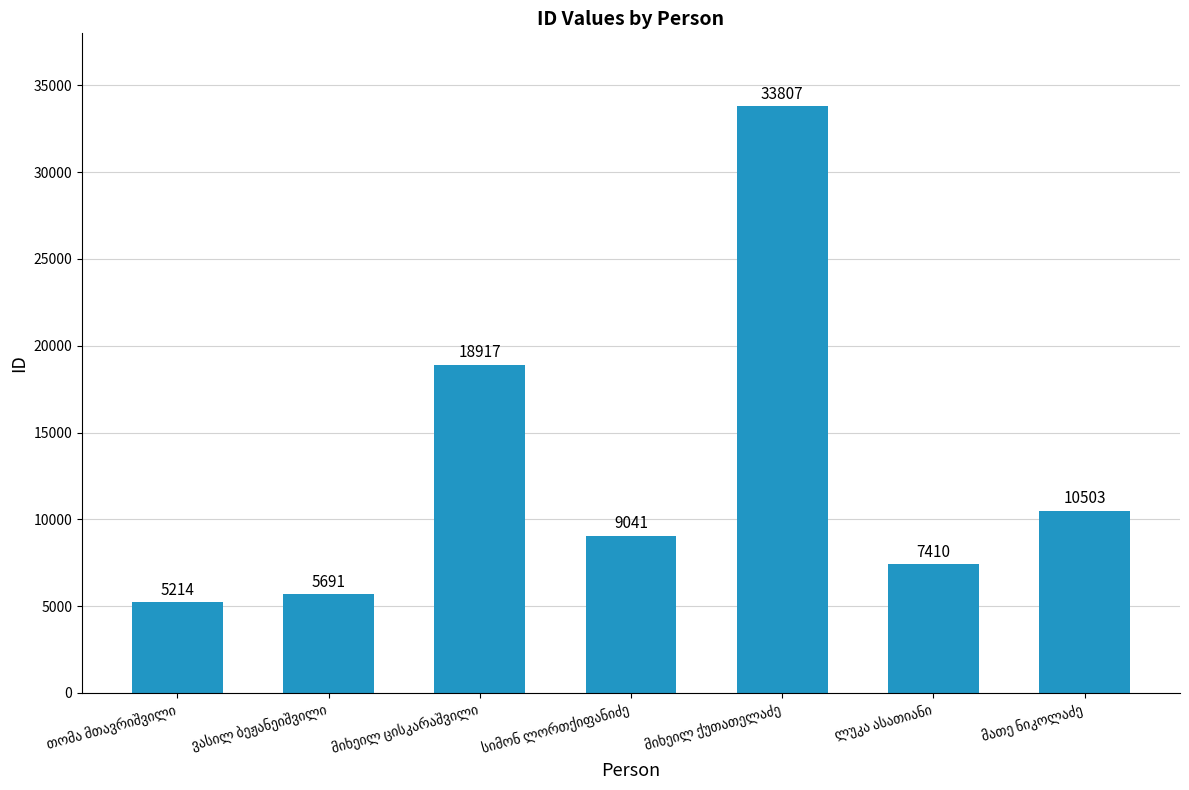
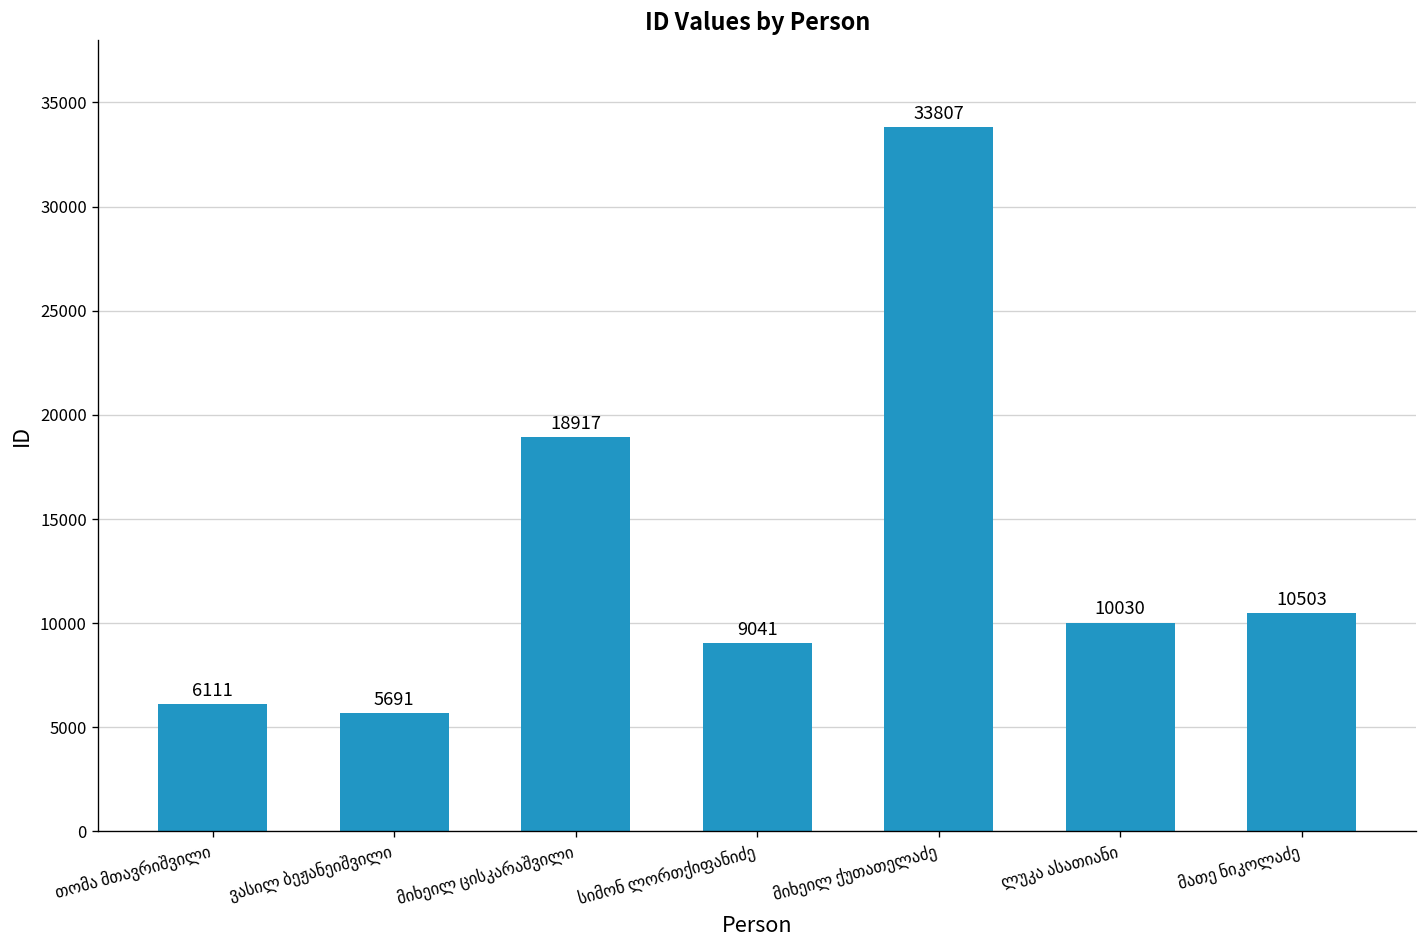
თომა მთავრიშვილი: 5214 -> 6111
ლუკა ასათიანი: 7410 -> 10030
